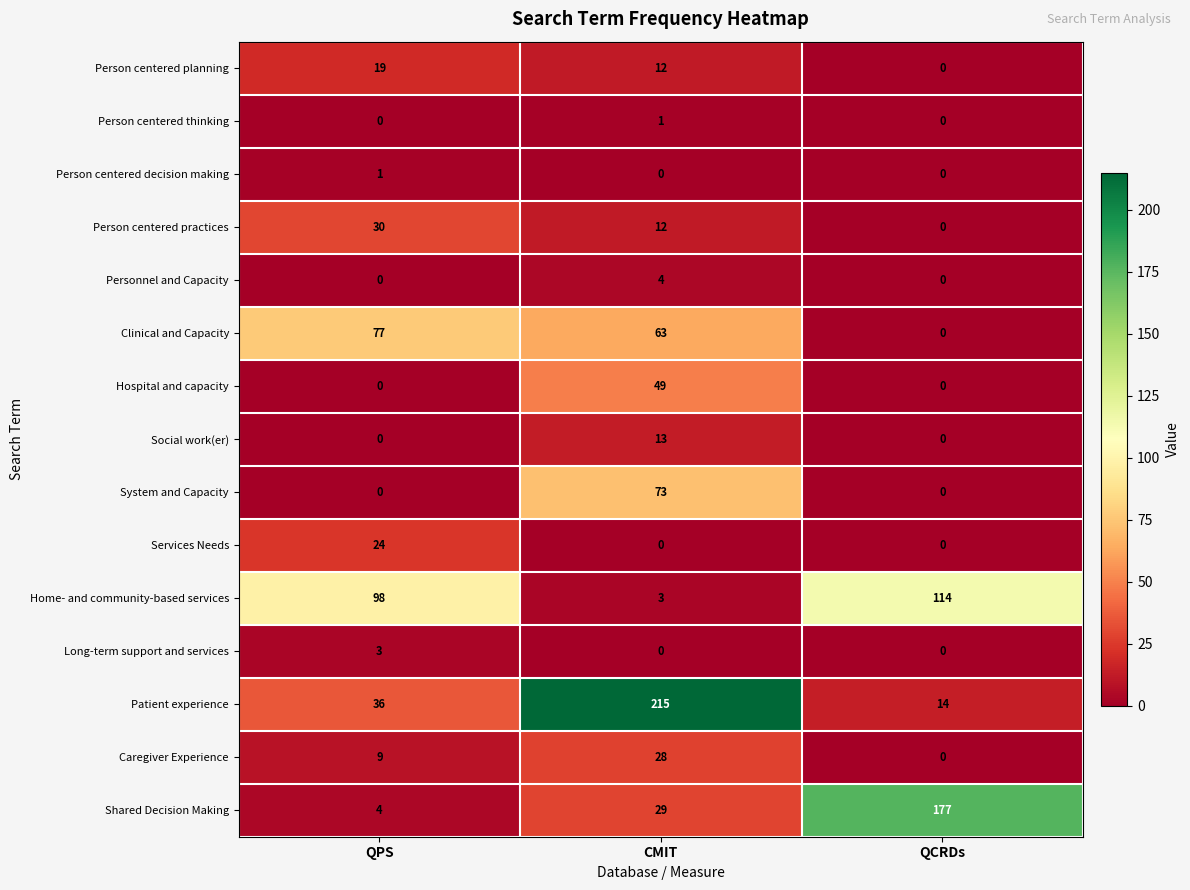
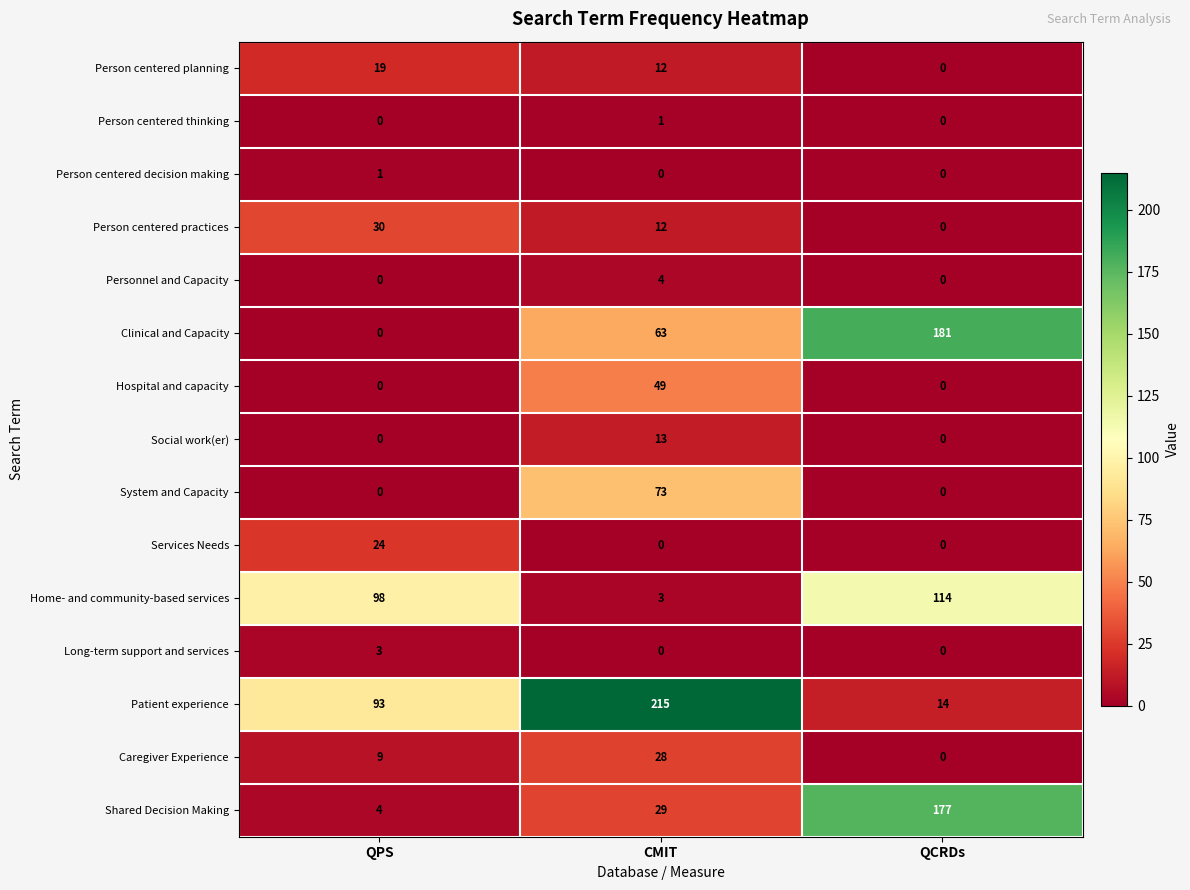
Clinical and Capacity, QPS: 77 -> 0
Clinical and Capacity, QCRDs: 0 -> 181
Patient experience, QPS: 36 -> 93
